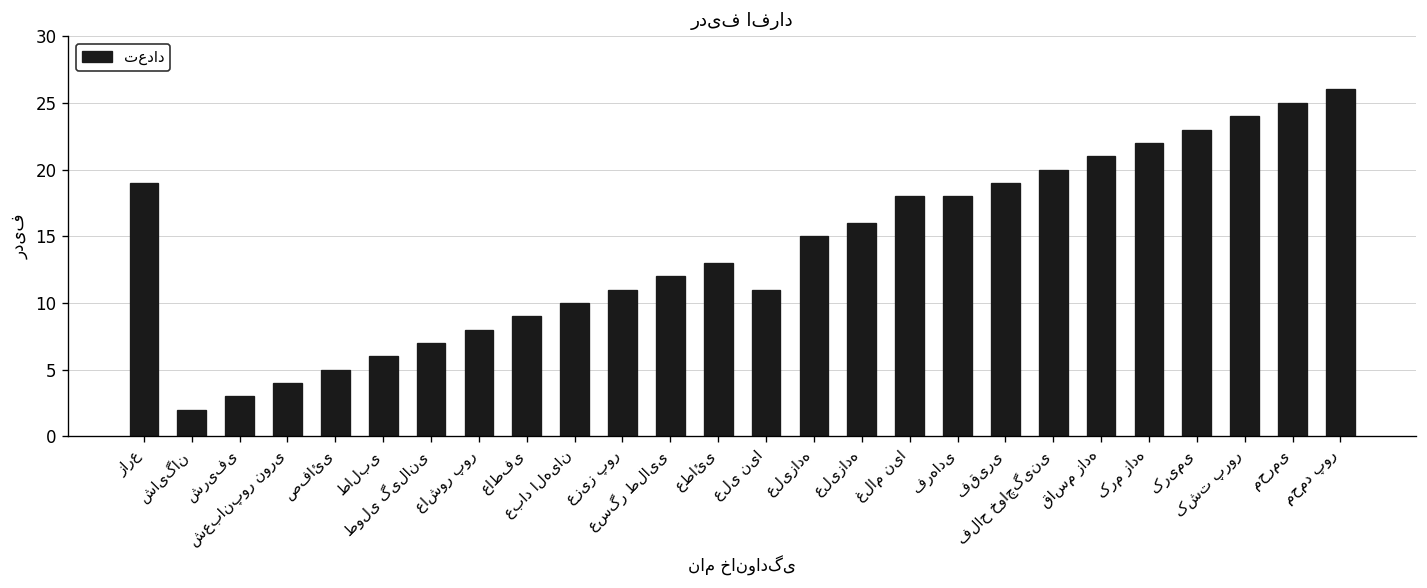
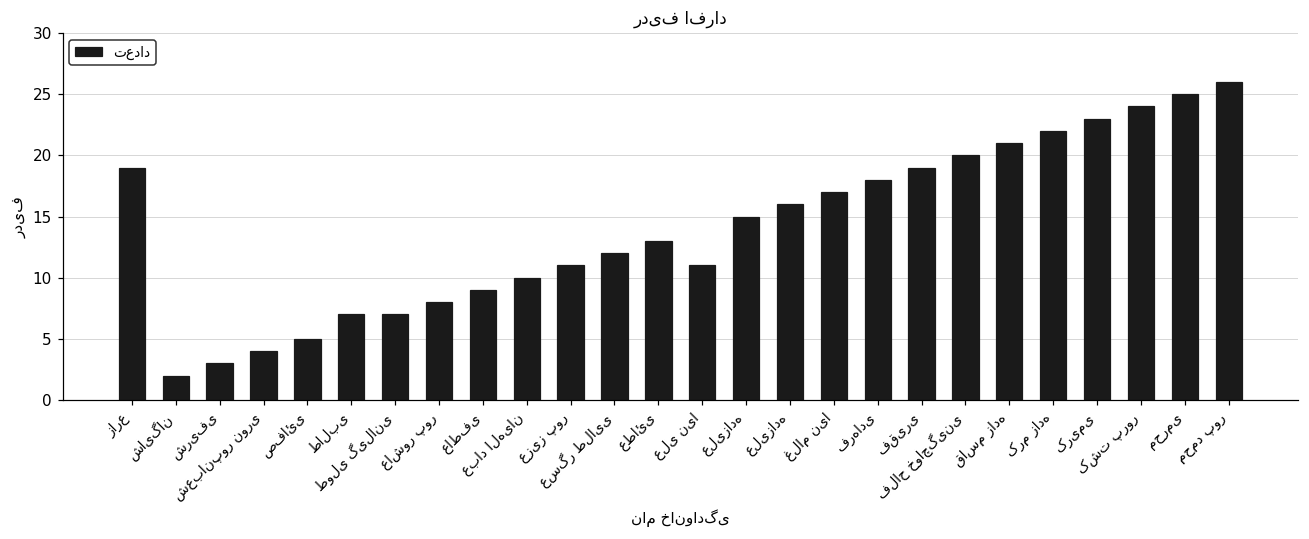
طالبی: 6 -> 7
غلام نیا: 18 -> 17
